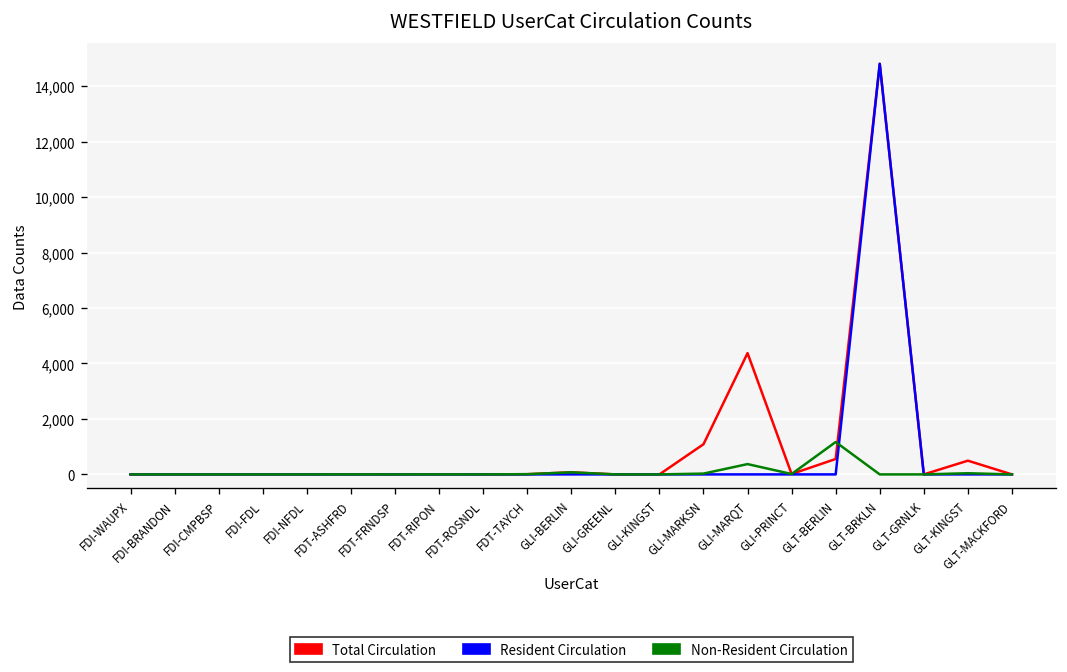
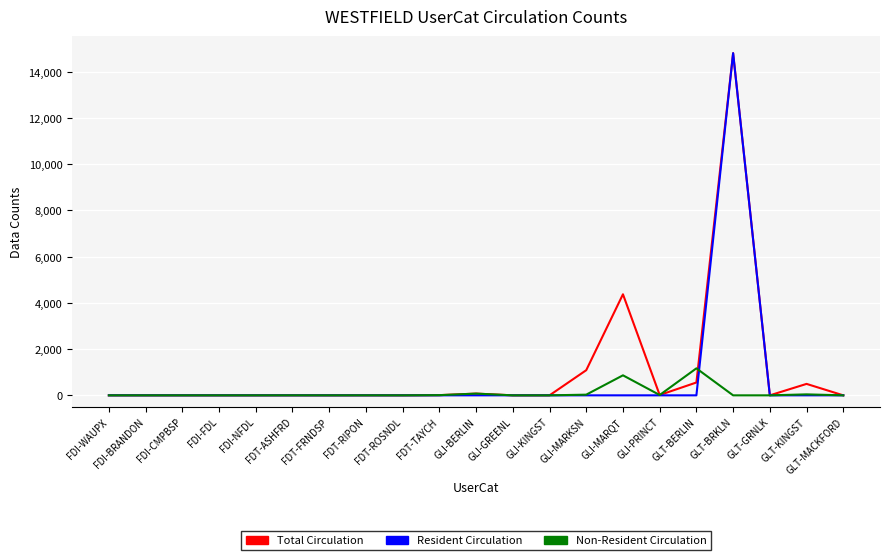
Non-Resident Circulation, GLI-MARQT: 400 -> 900
